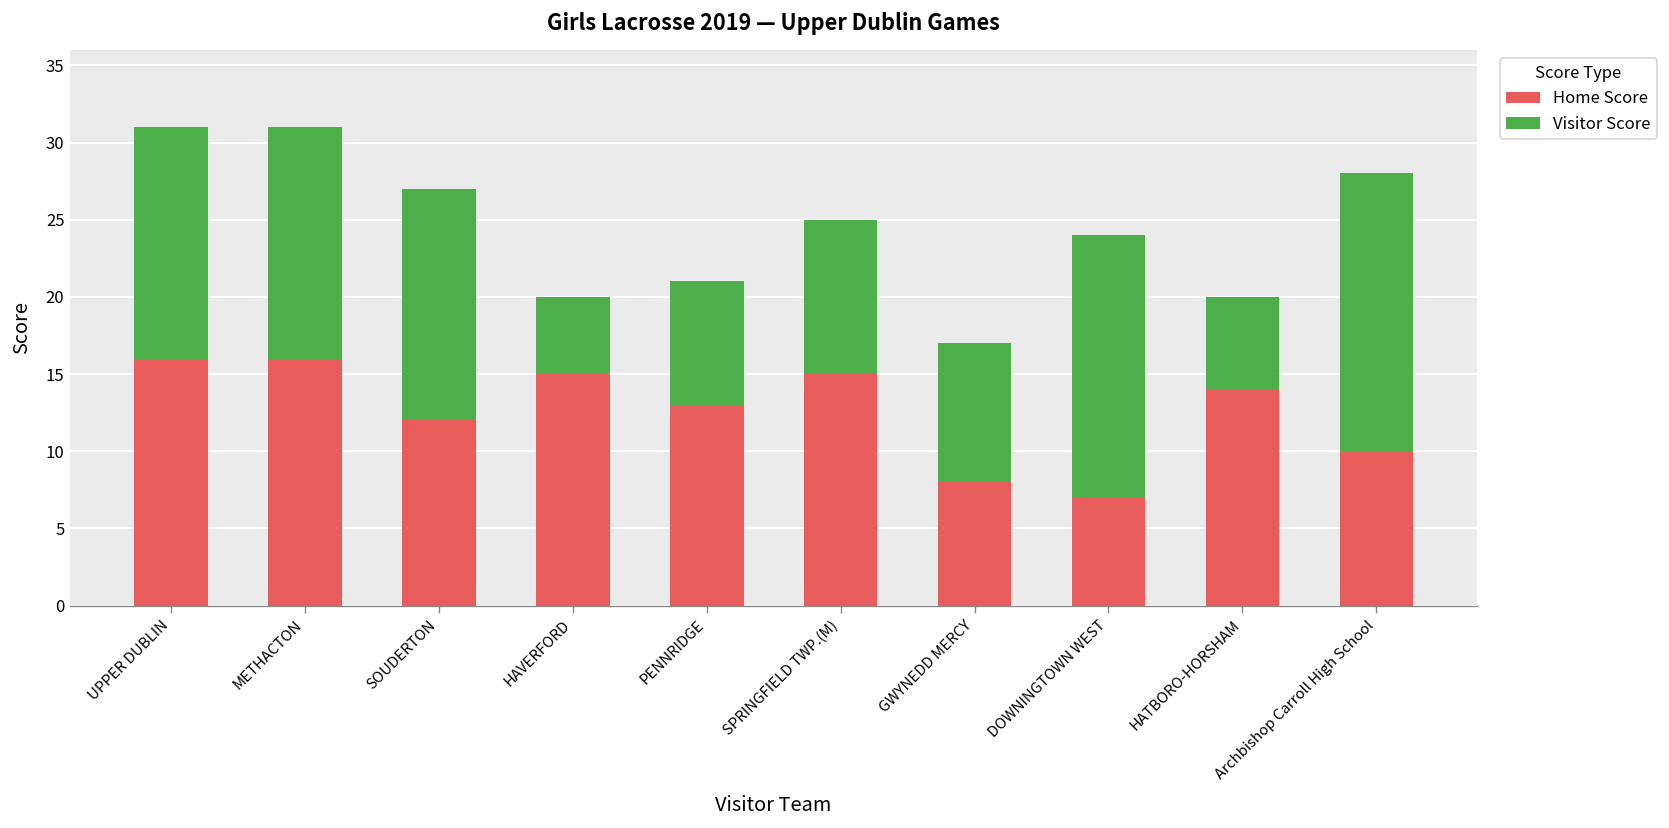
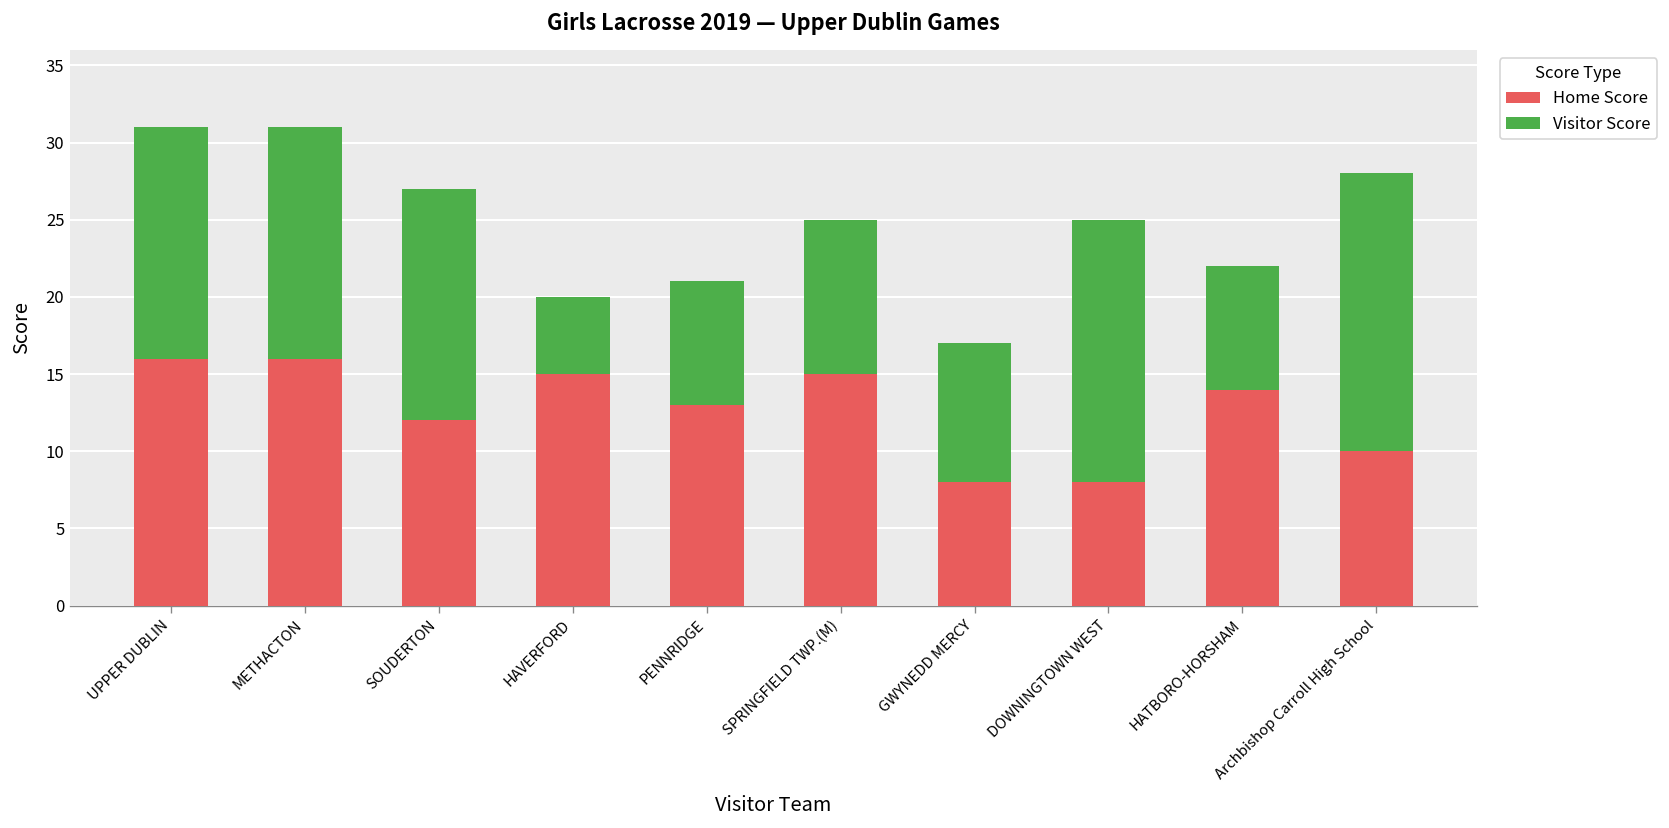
Home Score, DOWNINGTOWN WEST: 7 -> 8
Visitor Score, HATBORO-HORSHAM: 6 -> 8
